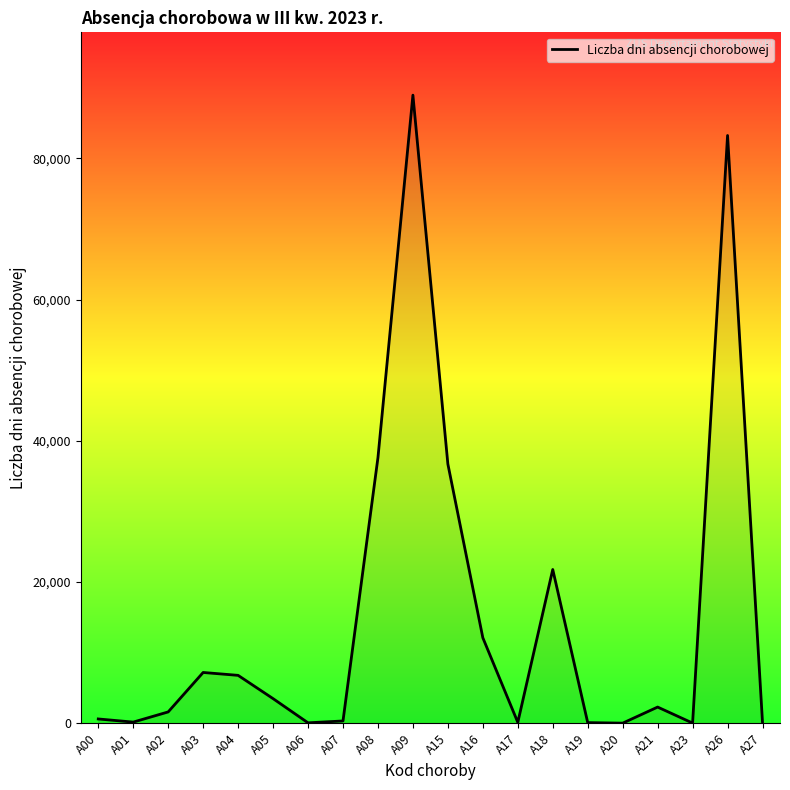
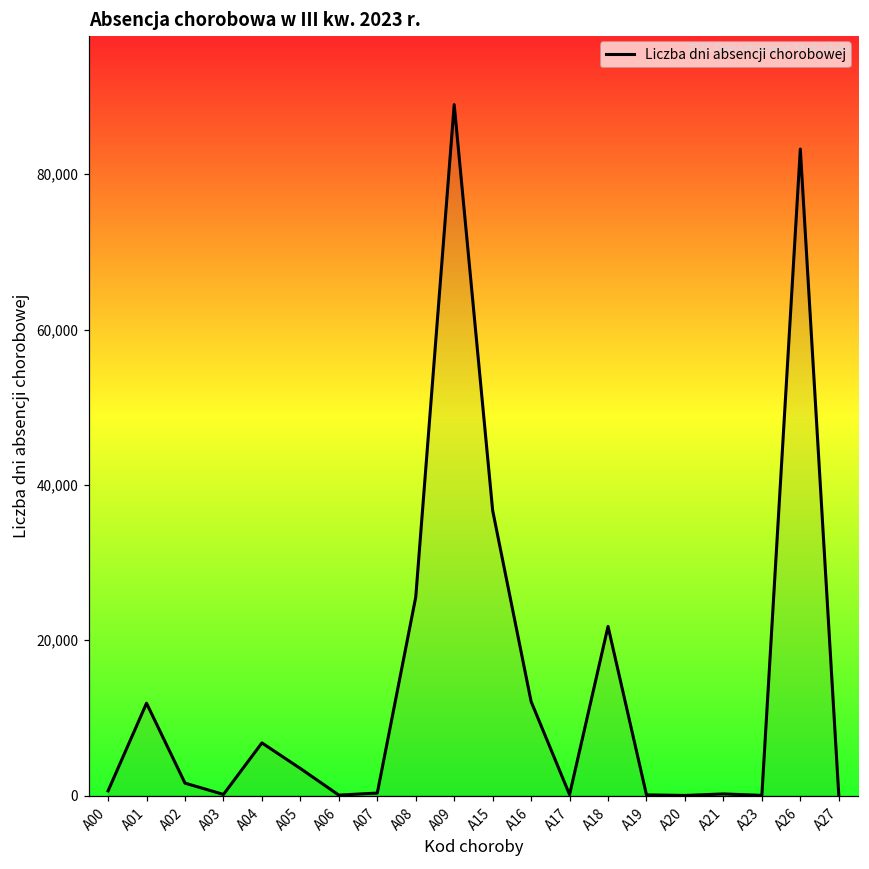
A01: 0 -> 12,000
A03: 7,000 -> 0
A08: 38,000 -> 26,000
A21: 2,000 -> 0
